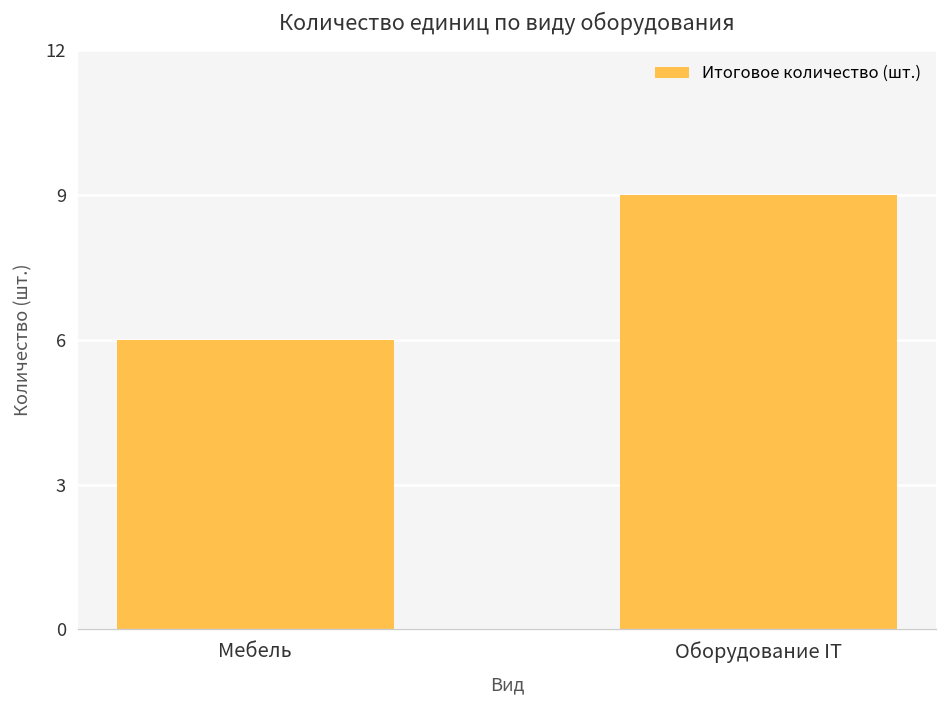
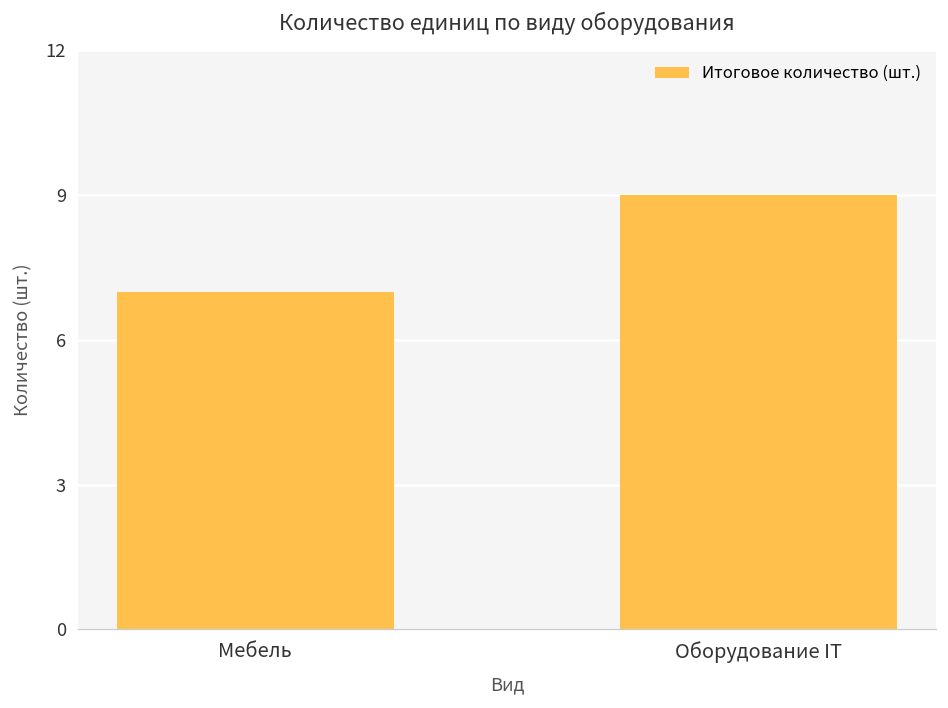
Мебель: 6 -> 7
